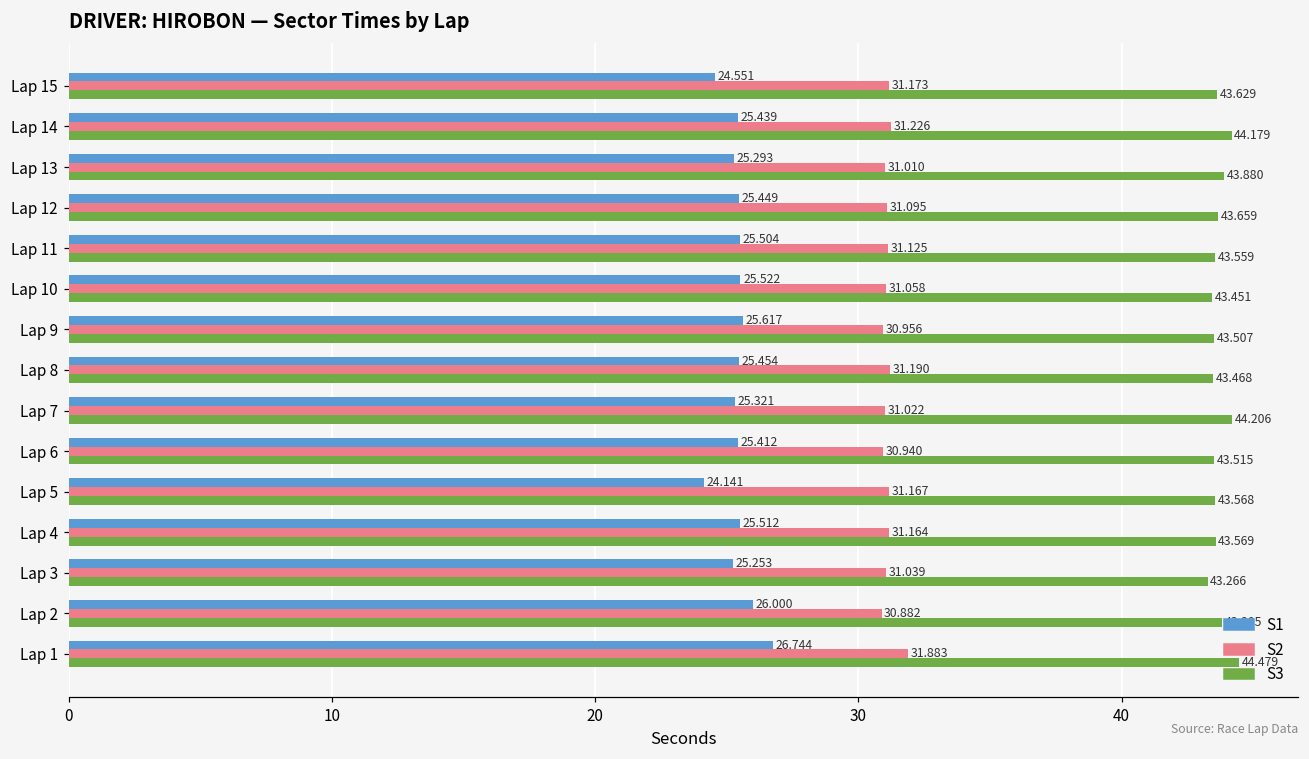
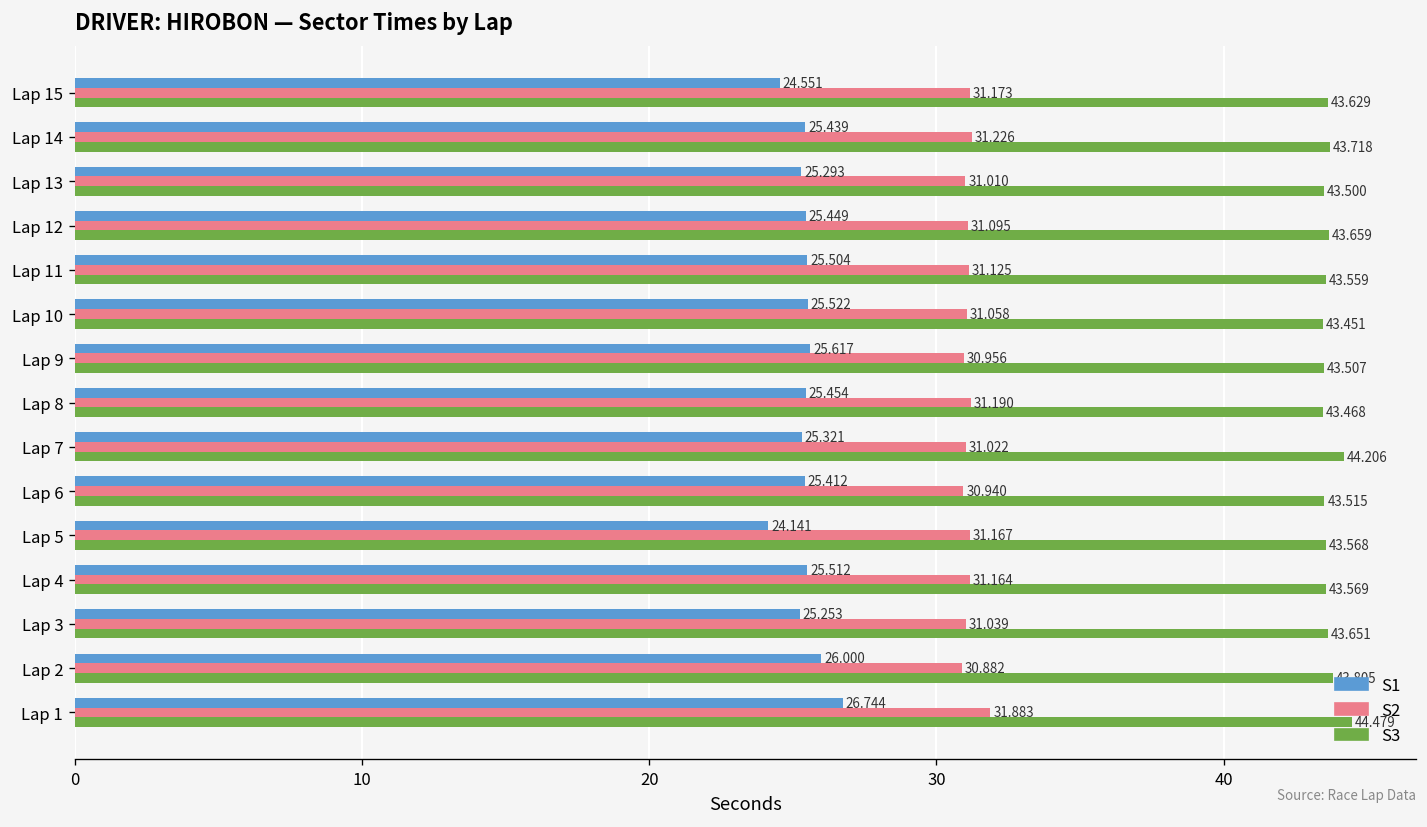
S3, Lap 14: 44.179 -> 43.718
S3, Lap 13: 43.880 -> 43.500
S3, Lap 3: 43.266 -> 43.651
